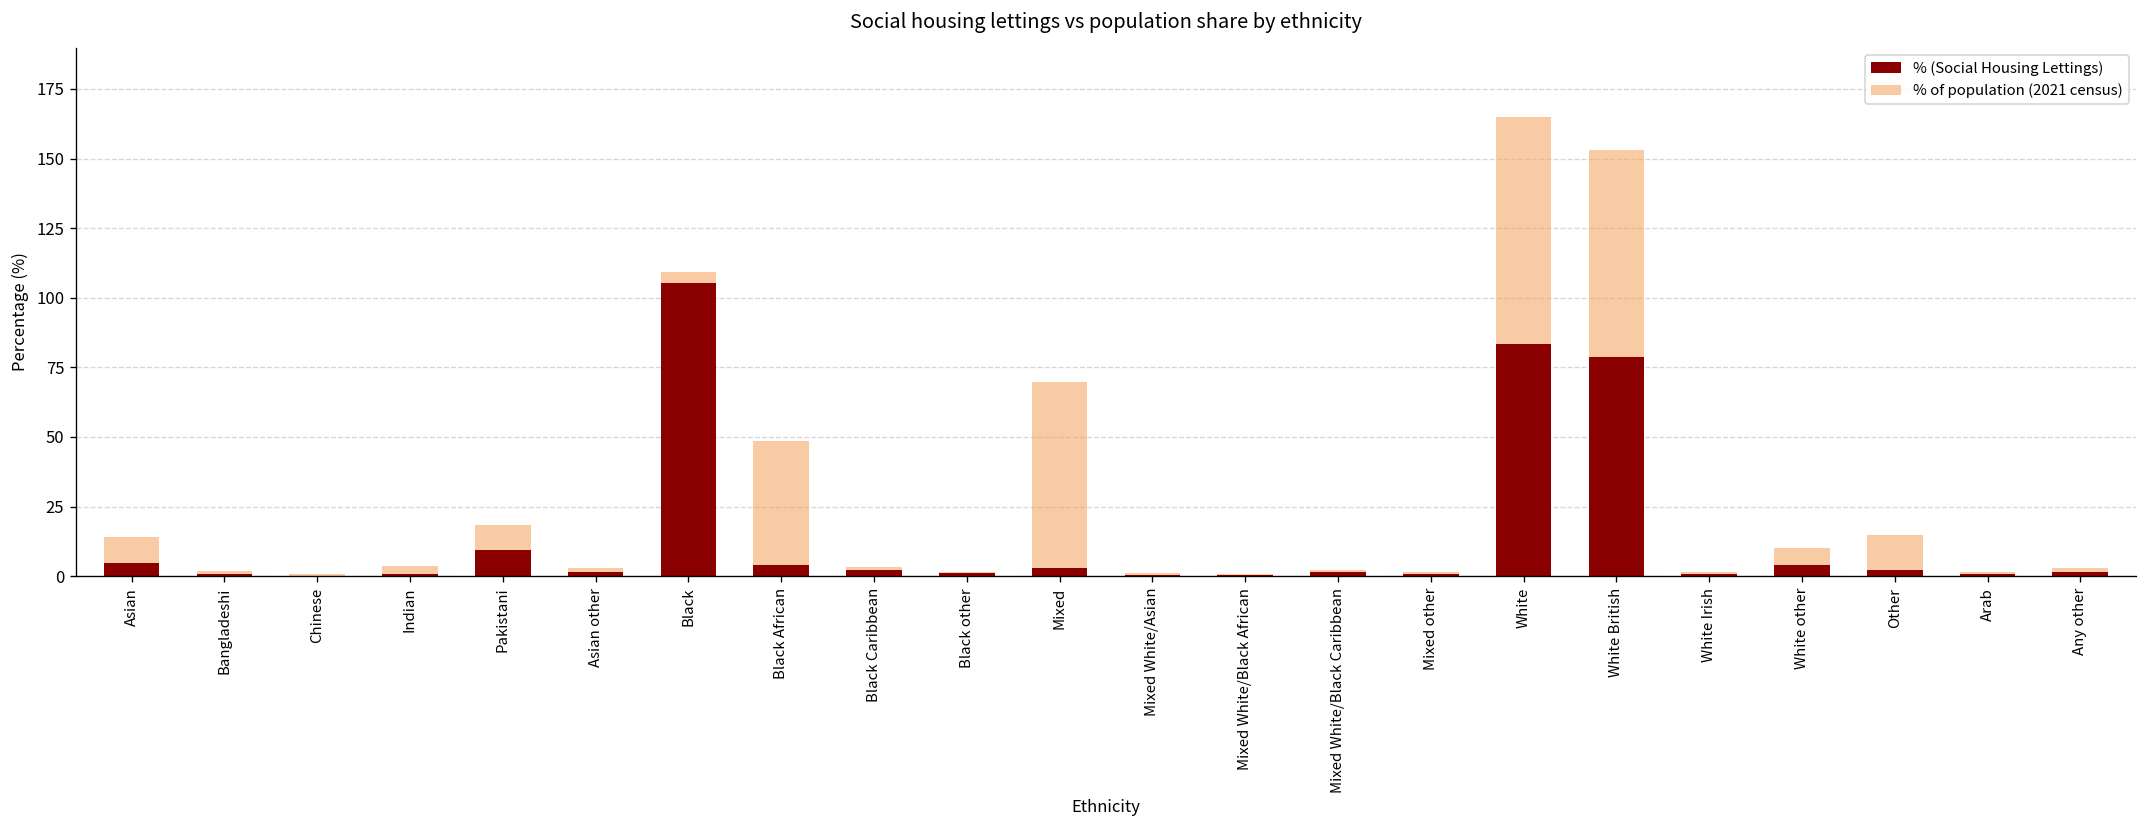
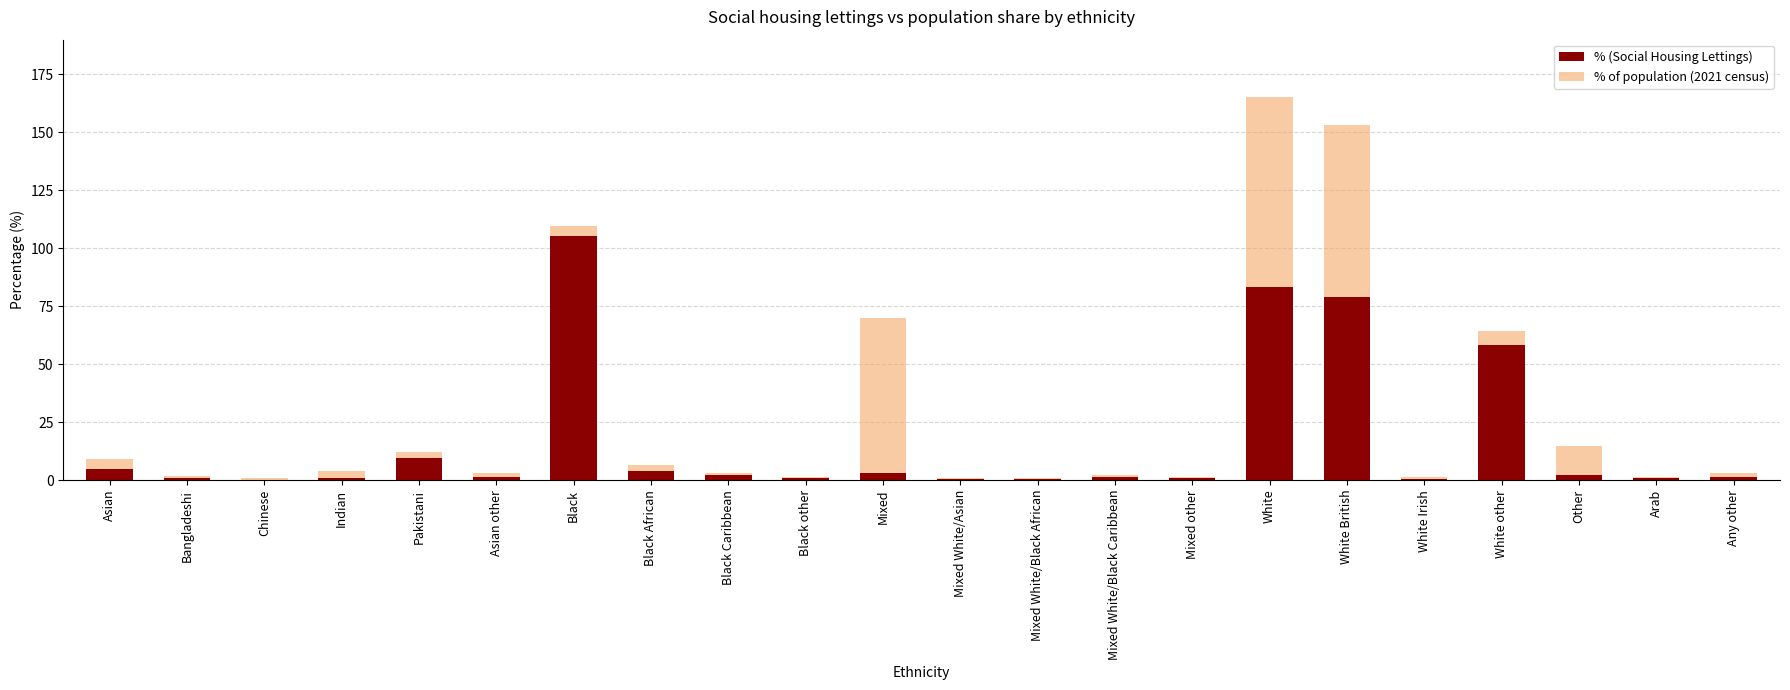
% of population (2021 census), Asian: 9 -> 5
% of population (2021 census), Pakistani: 9 -> 3
% of population (2021 census), Black African: 45 -> 3
% (Social Housing Lettings), White other: 4 -> 58
